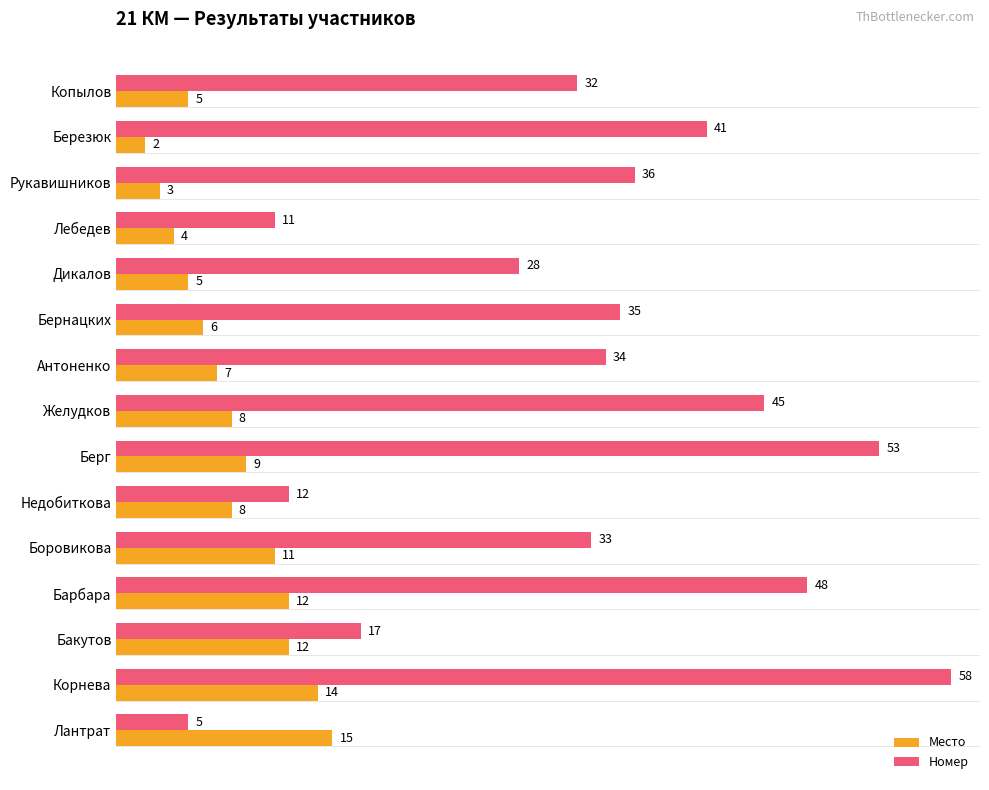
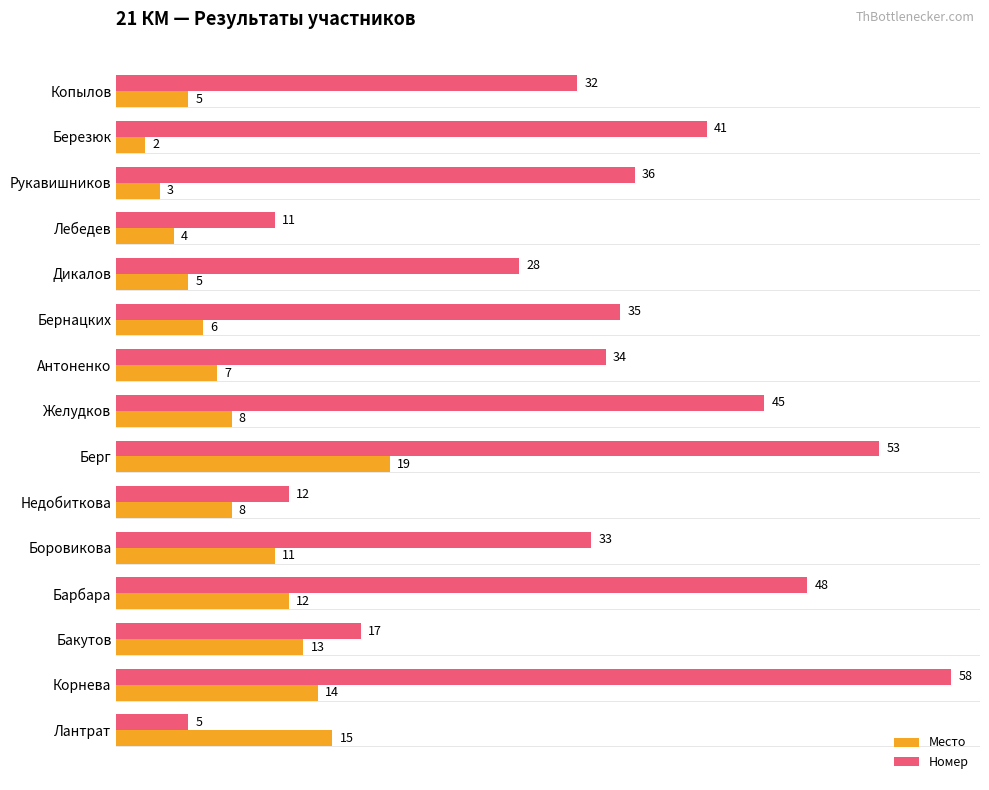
Место, Берг: 9 -> 19
Место, Бакутов: 12 -> 13
